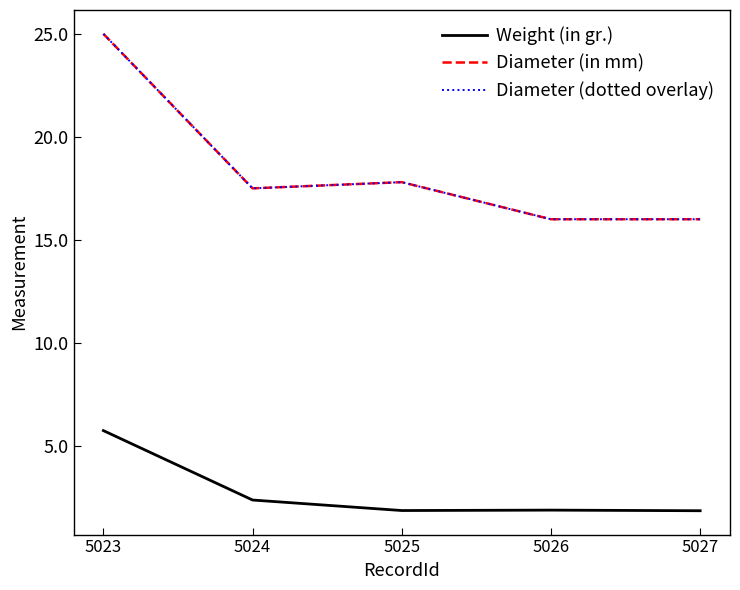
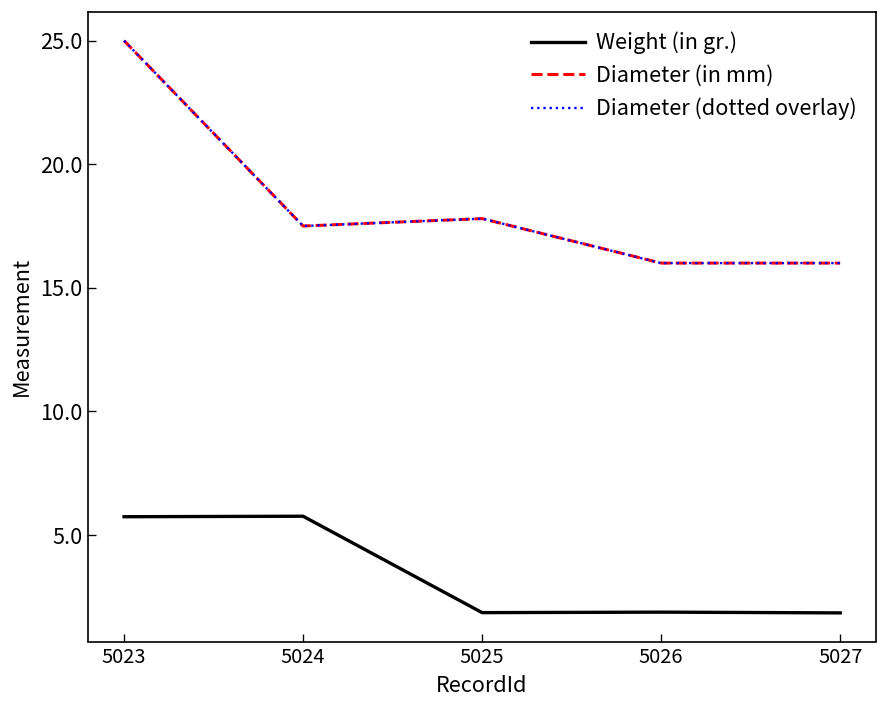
Weight (in gr.), 5024: 2.4 -> 5.8
